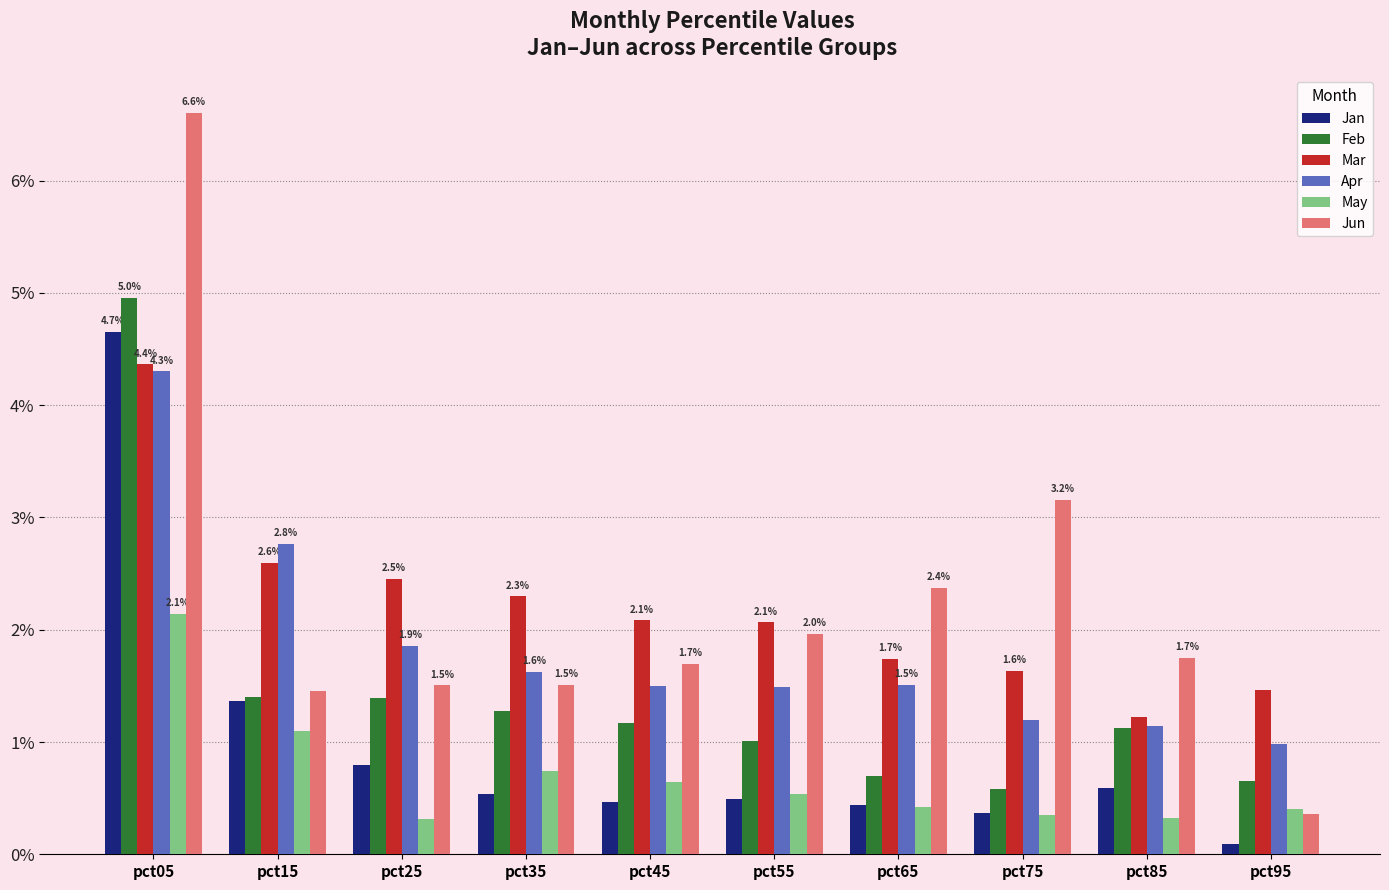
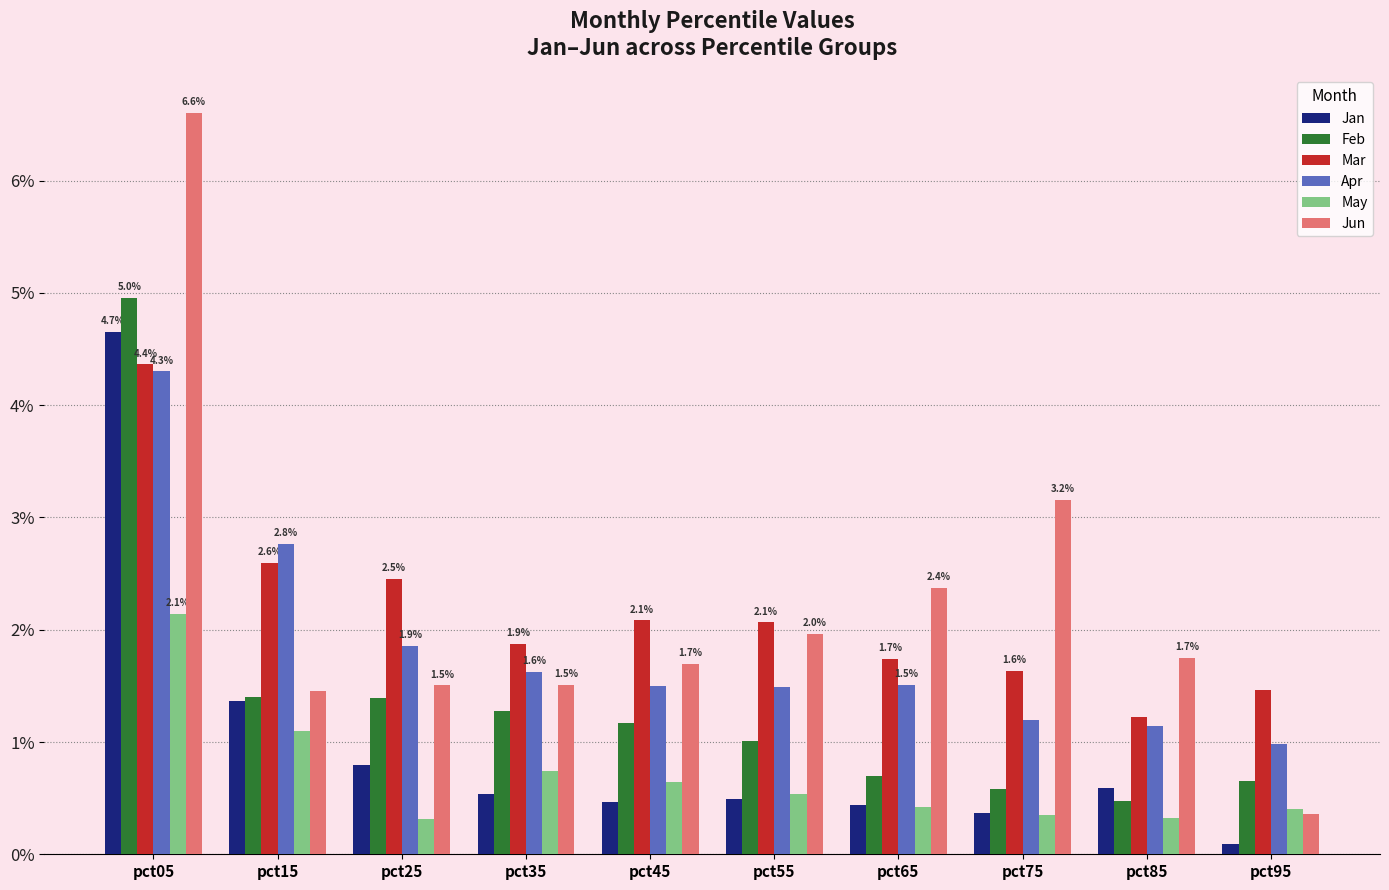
Mar, pct35: 2.3% -> 1.9%
Feb, pct85: 1.13% -> 0.47%
